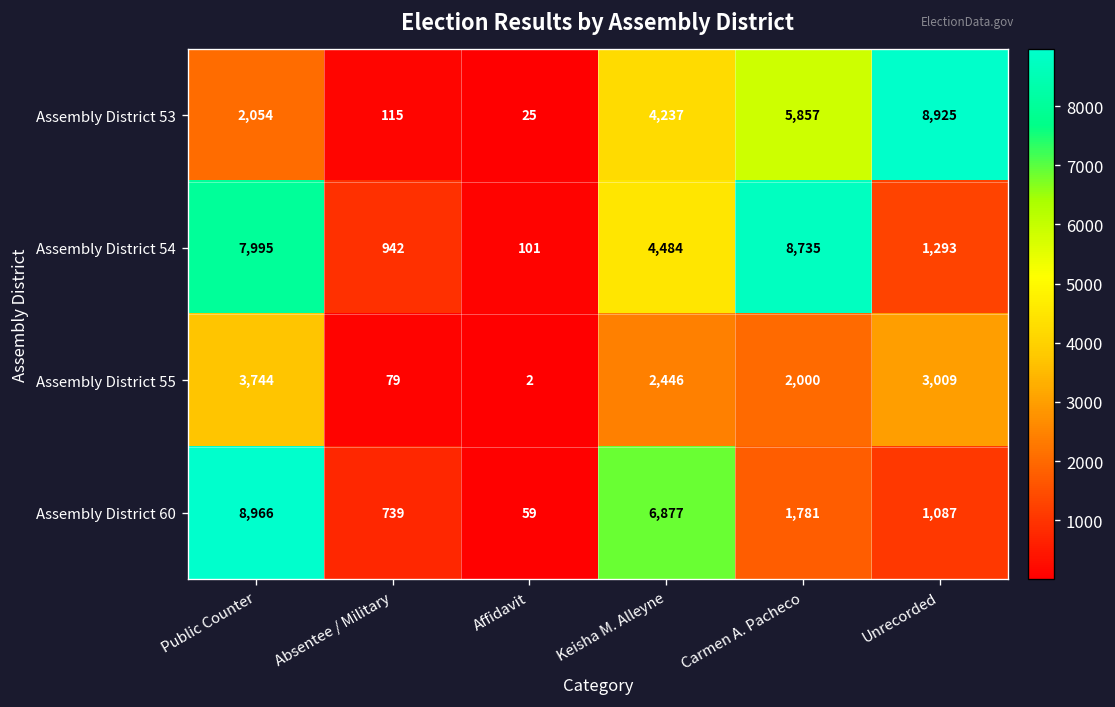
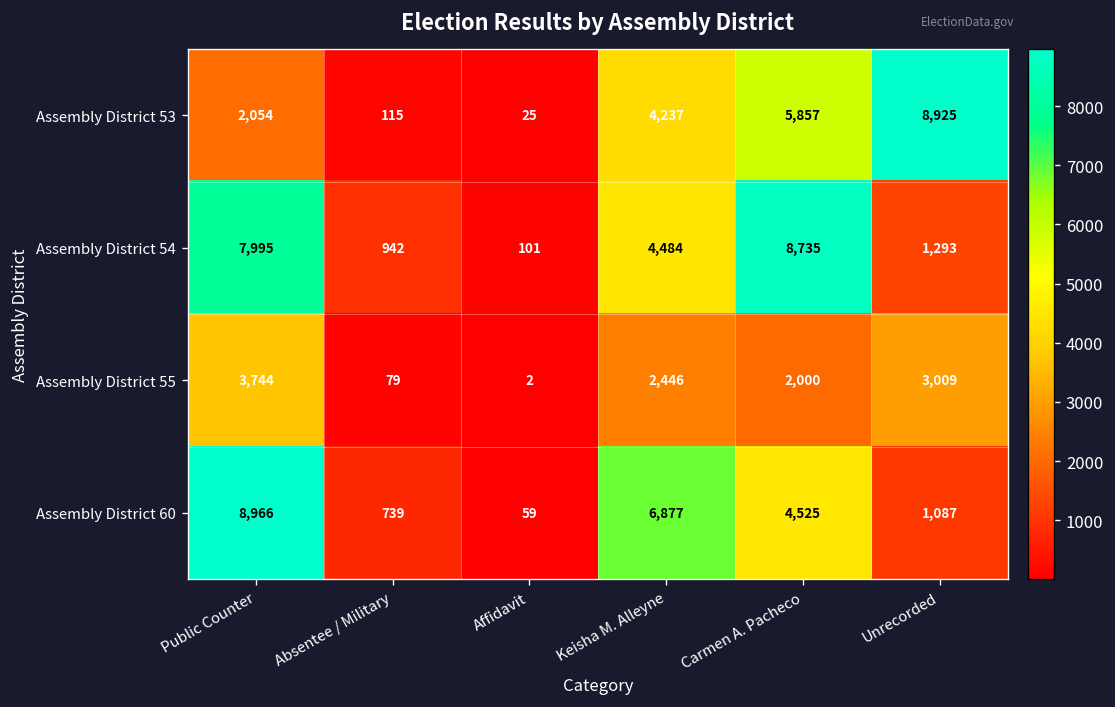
Assembly District 60, Carmen A. Pacheco: 1,781 -> 4,525
